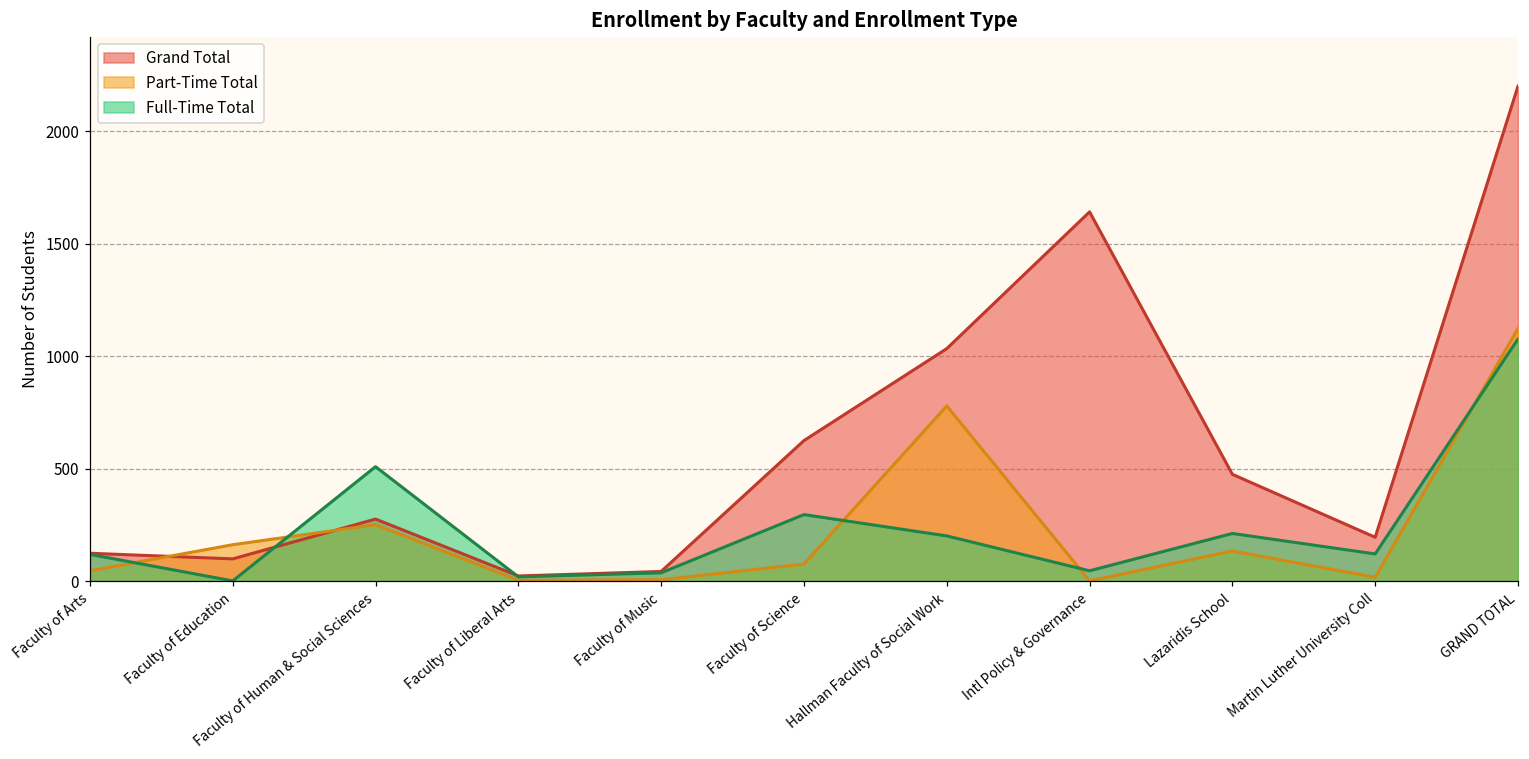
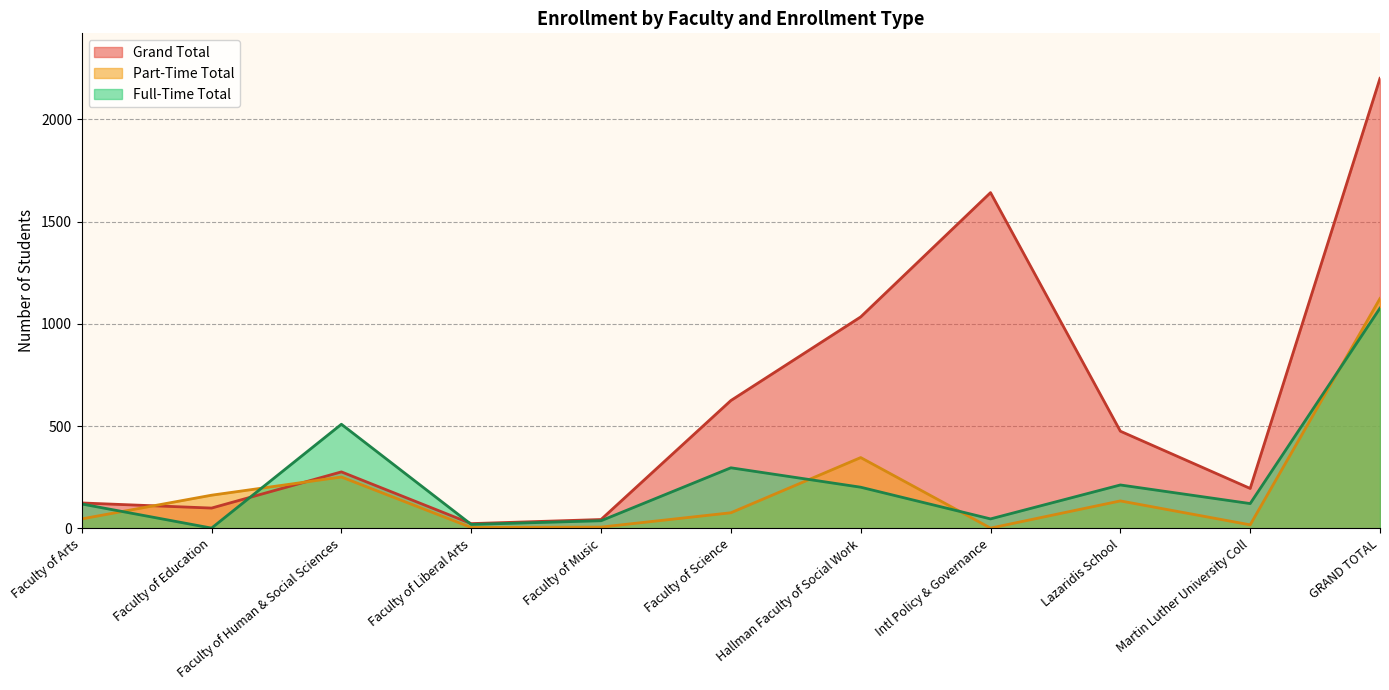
Part-Time Total, Hallman Faculty of Social Work: 780 -> 350
